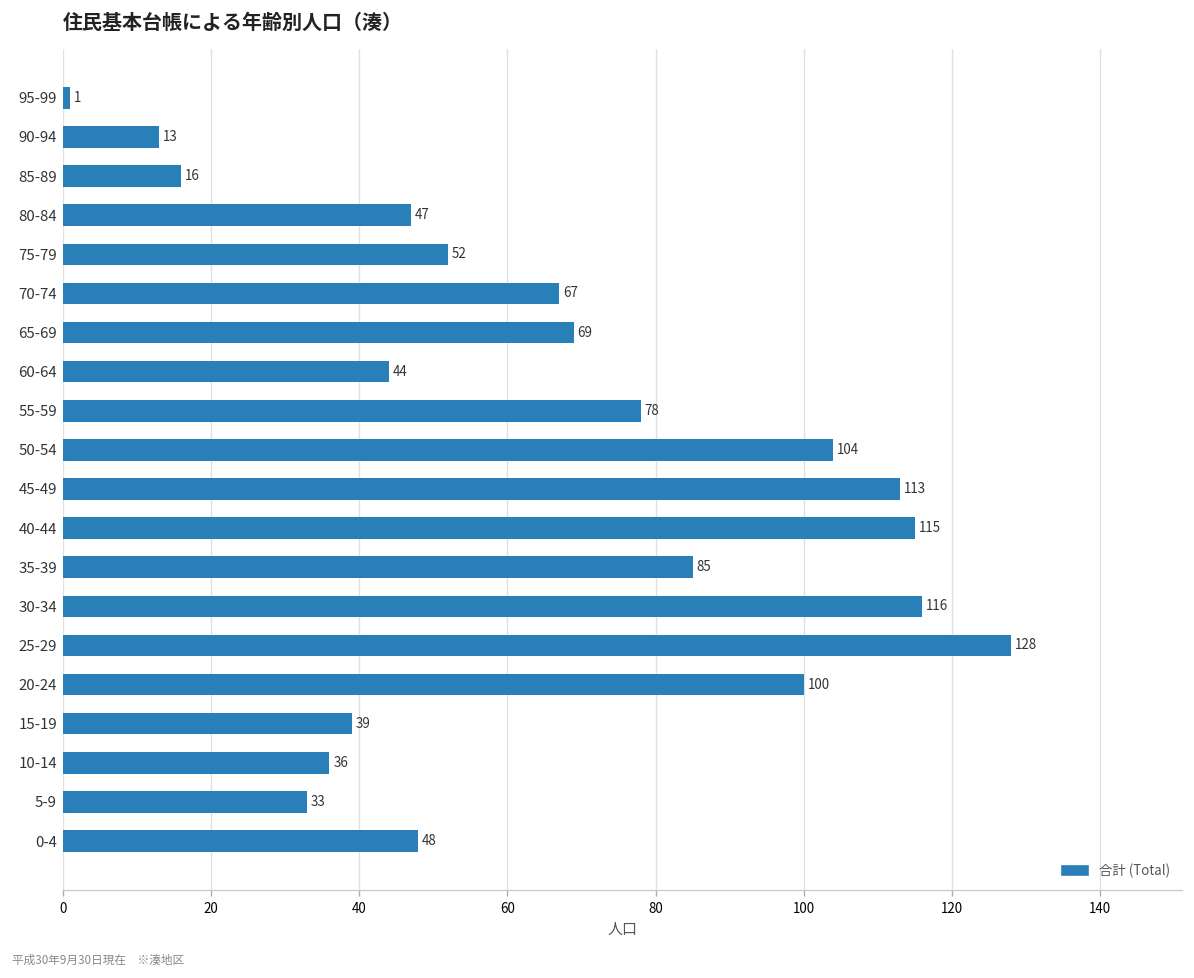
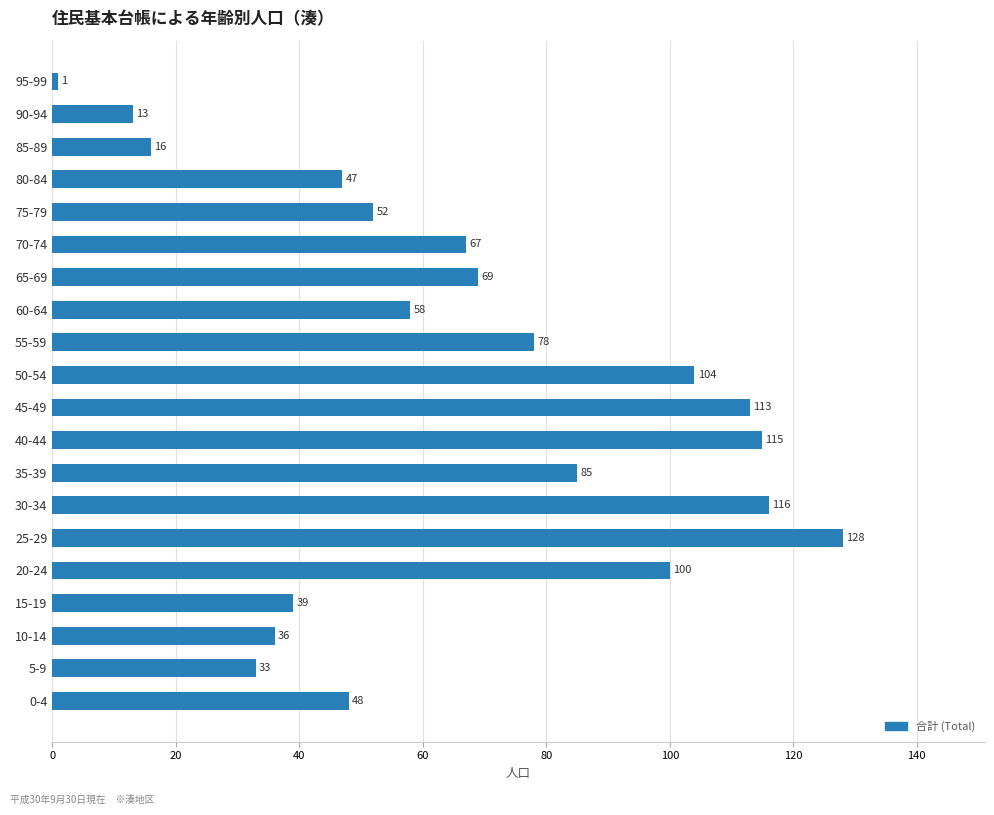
60-64: 44 -> 58
